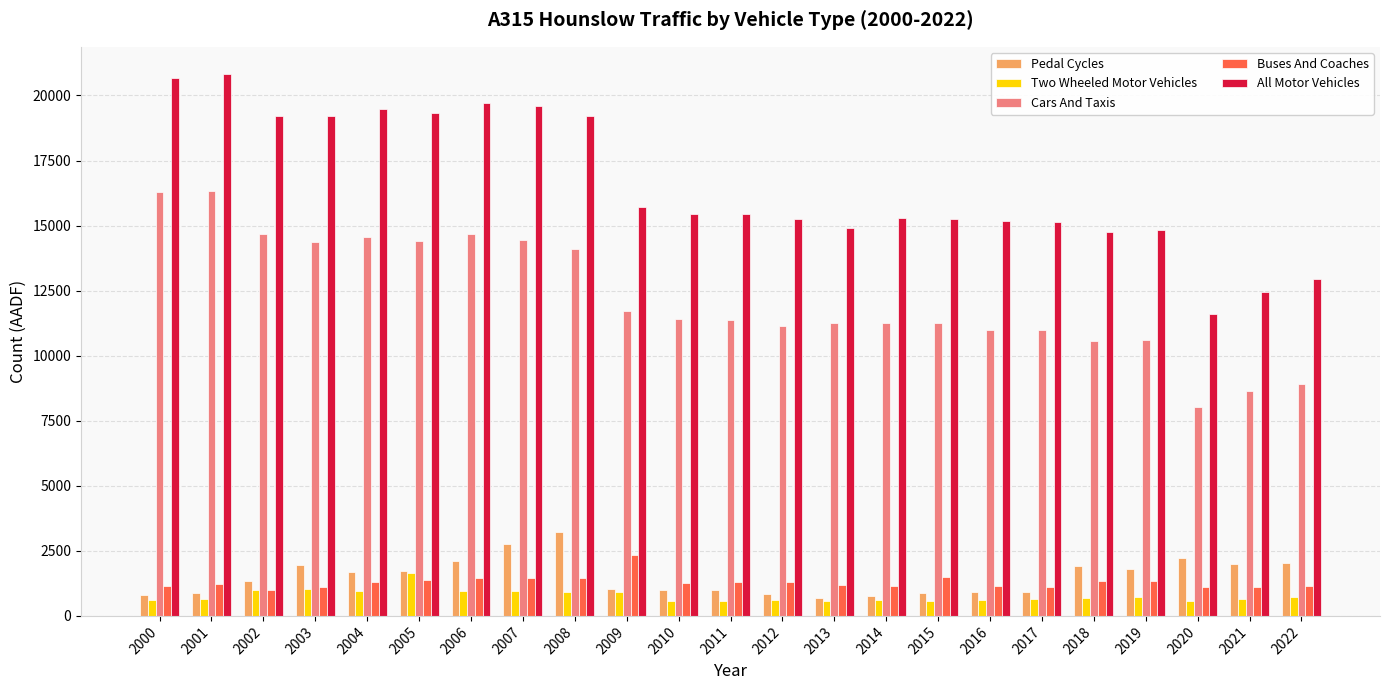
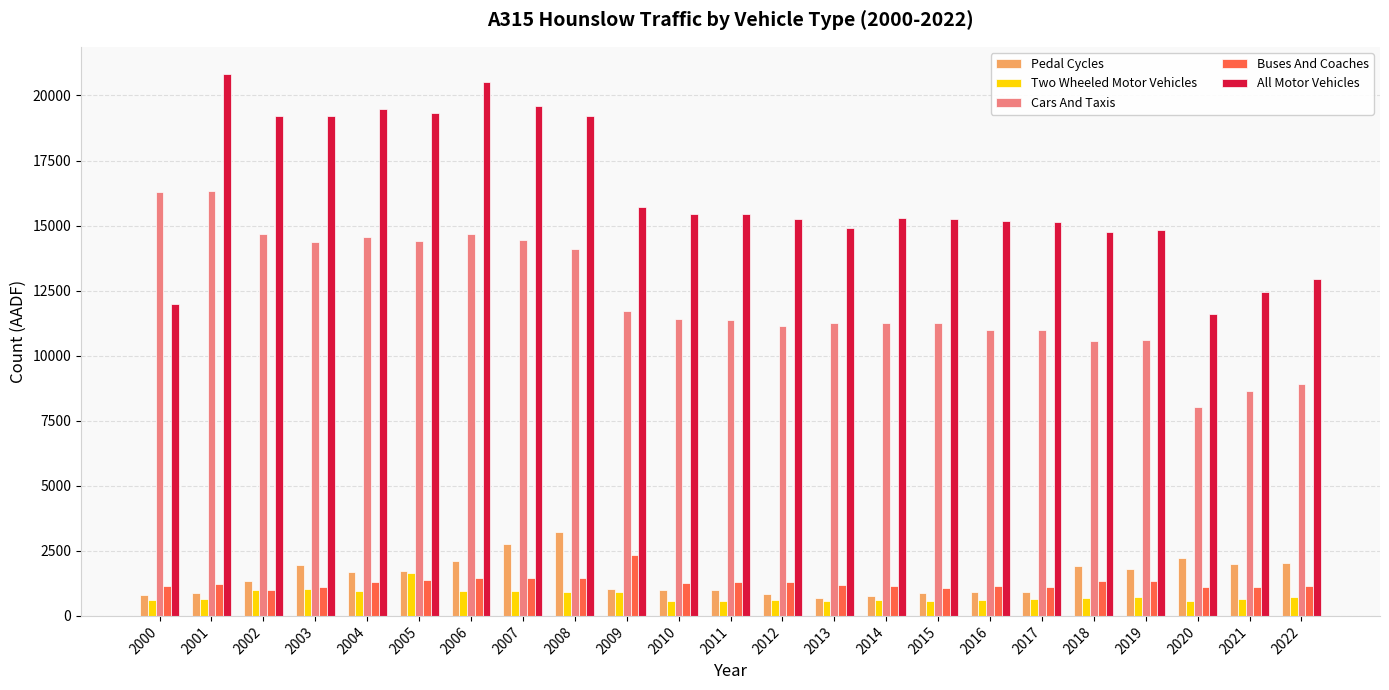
All Motor Vehicles, 2000: 20700 -> 12000
All Motor Vehicles, 2006: 19700 -> 20500
Buses And Coaches, 2015: 1500 -> 1100
